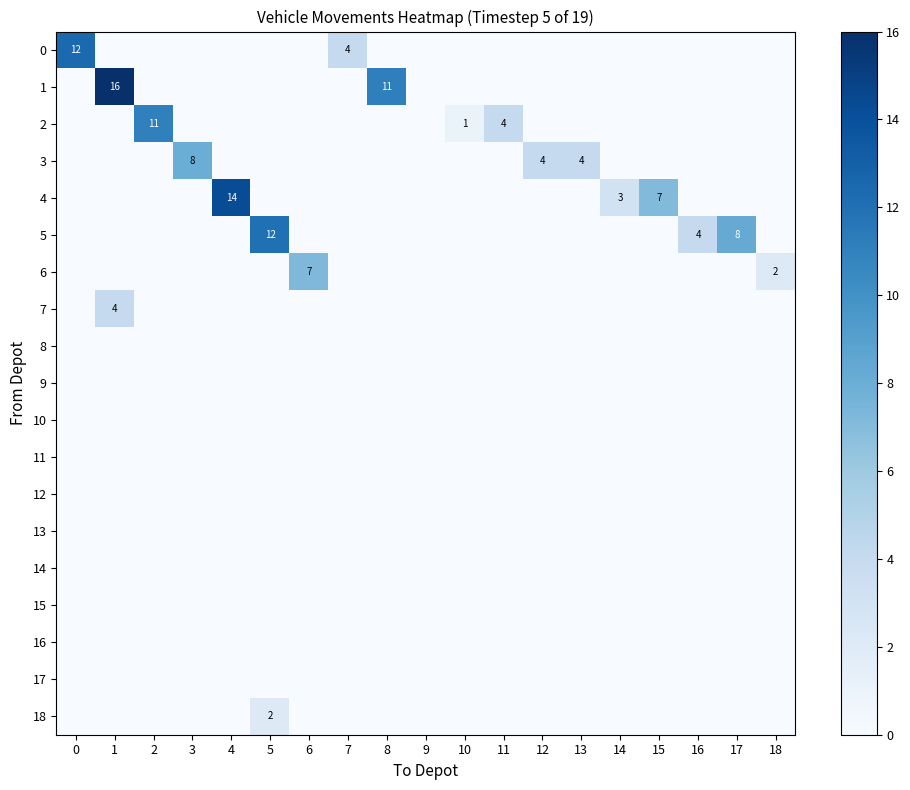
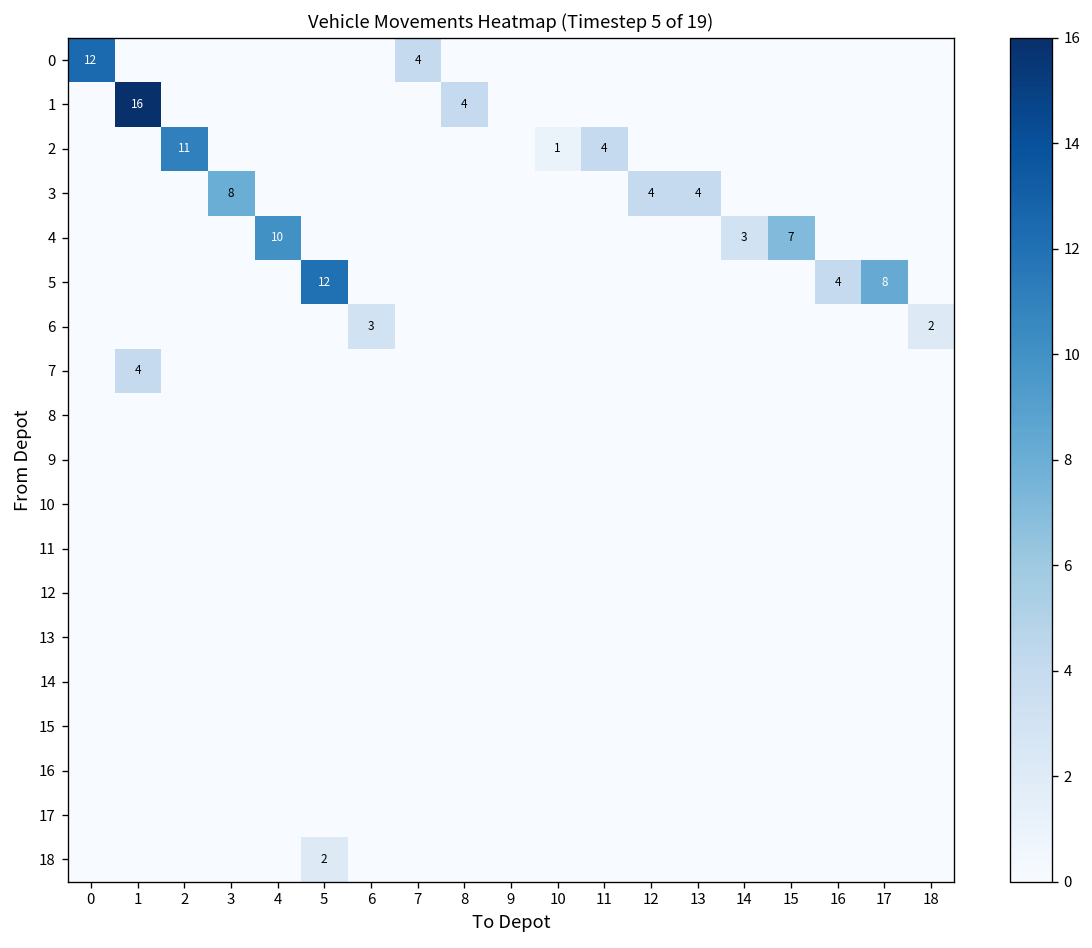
1, 8: 11 -> 4
4, 4: 14 -> 10
6, 6: 7 -> 3
